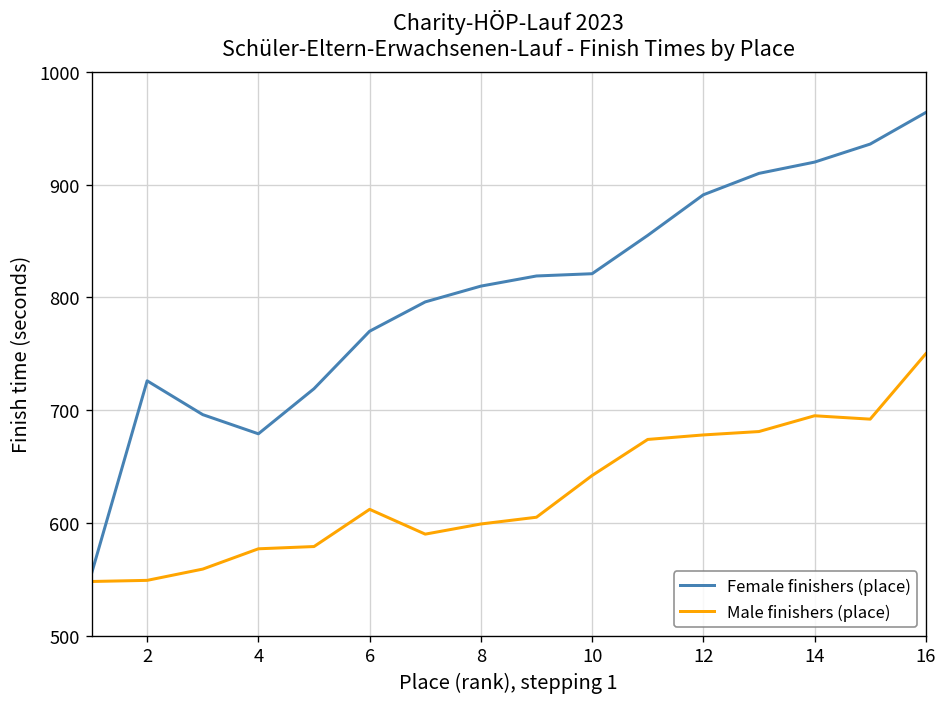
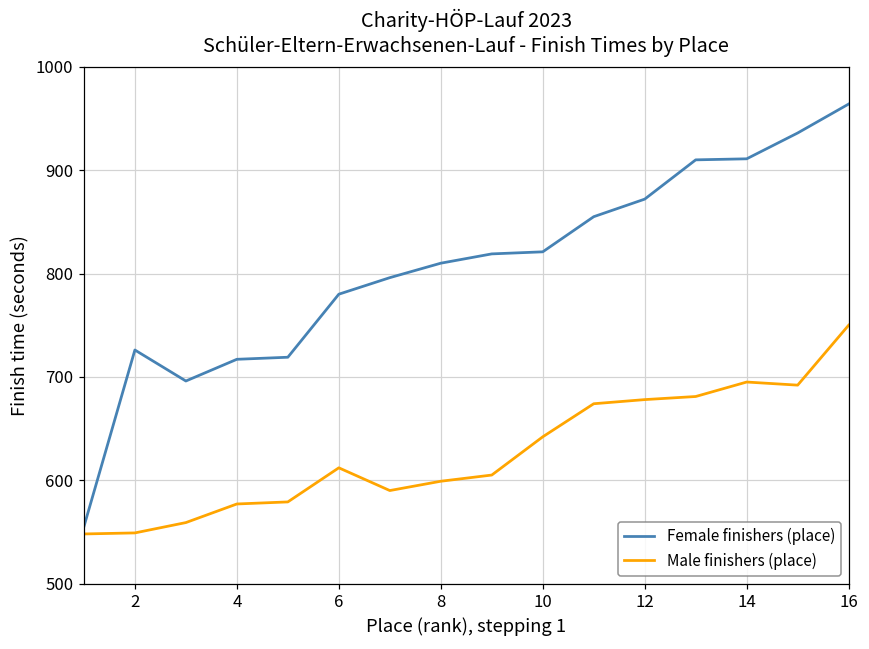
Female finishers (place), 4: 680 -> 720
Female finishers (place), 6: 770 -> 780
Female finishers (place), 12: 890 -> 870
Female finishers (place), 14: 920 -> 910
